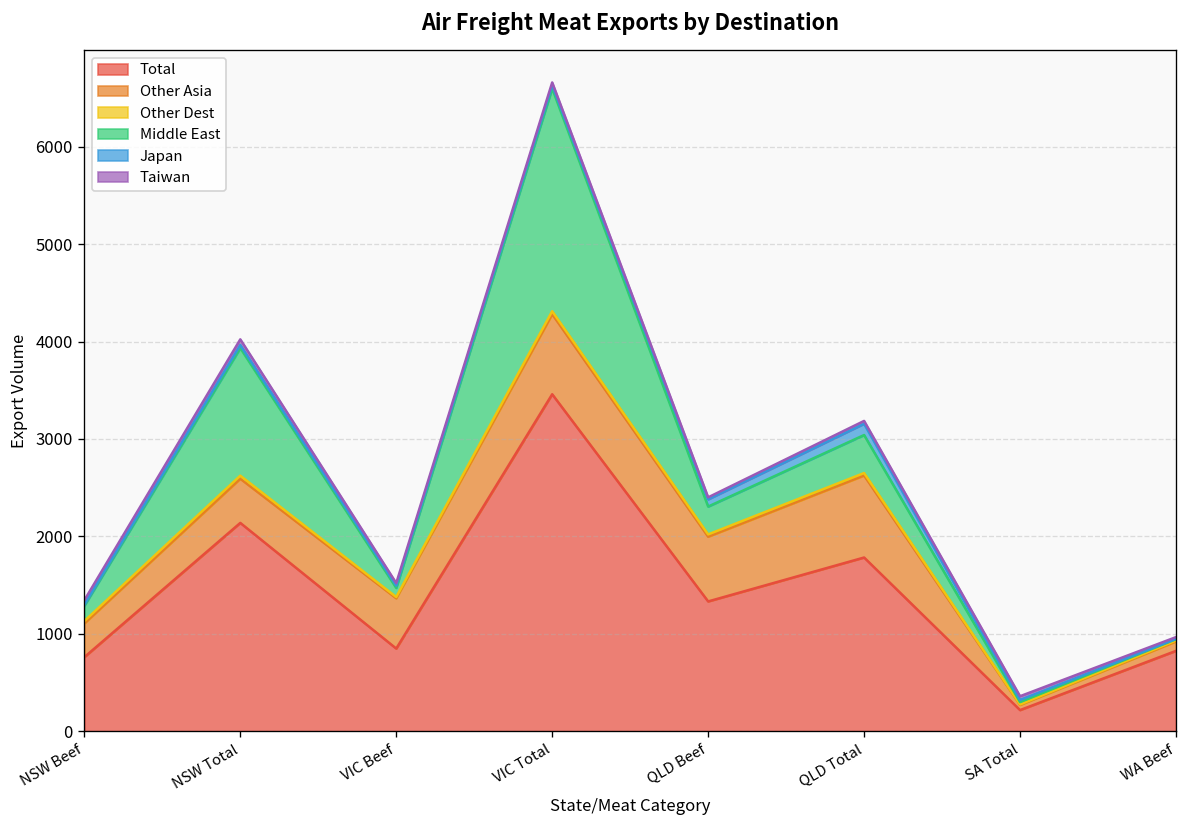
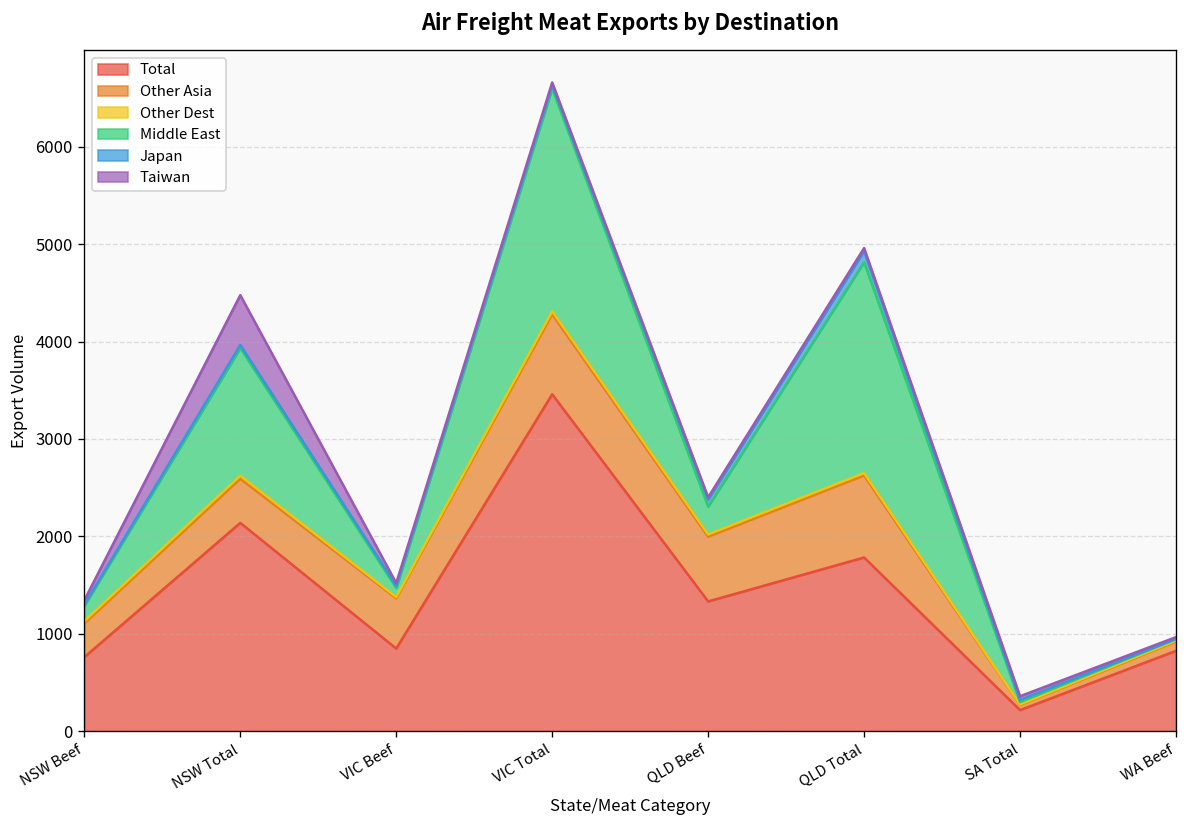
Taiwan, NSW Total: 100 -> 500
Middle East, QLD Total: 400 -> 2200
